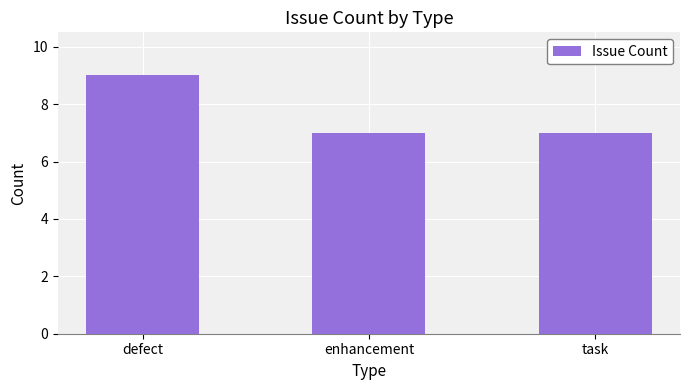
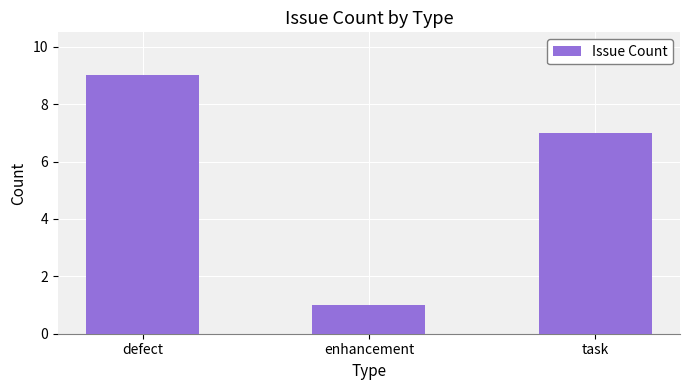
enhancement: 7 -> 1
